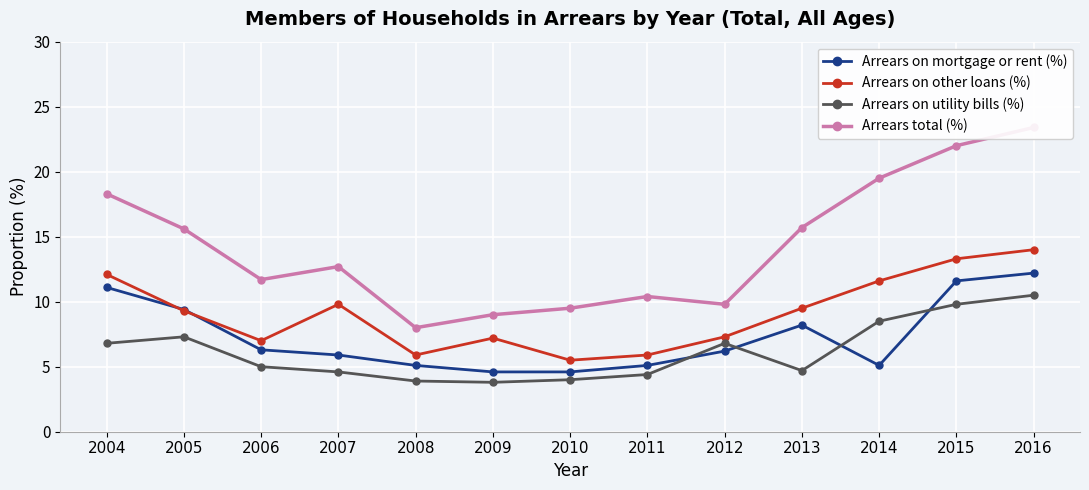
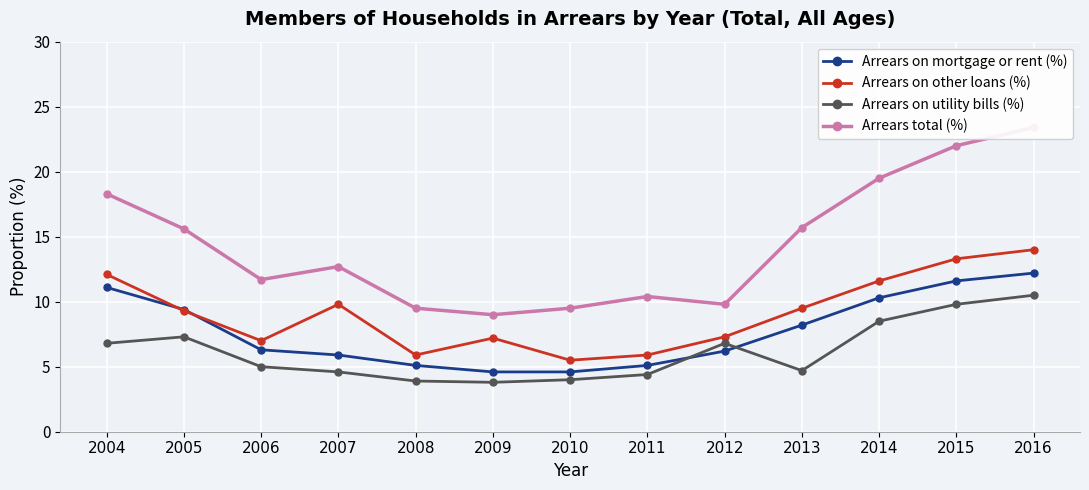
Arrears total (%), 2008: 8.0 -> 9.5
Arrears on mortgage or rent (%), 2014: 5.1 -> 10.3
